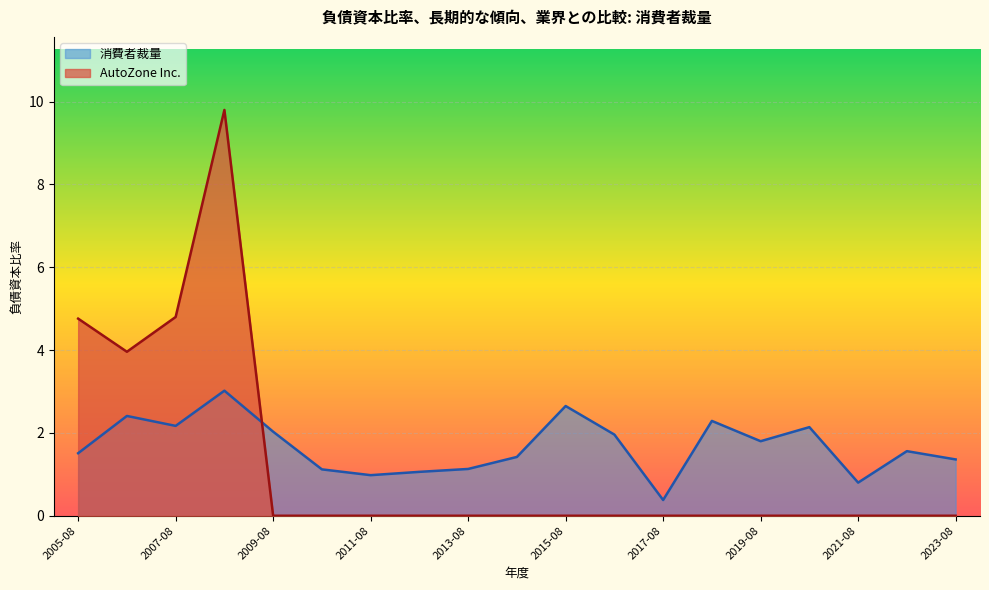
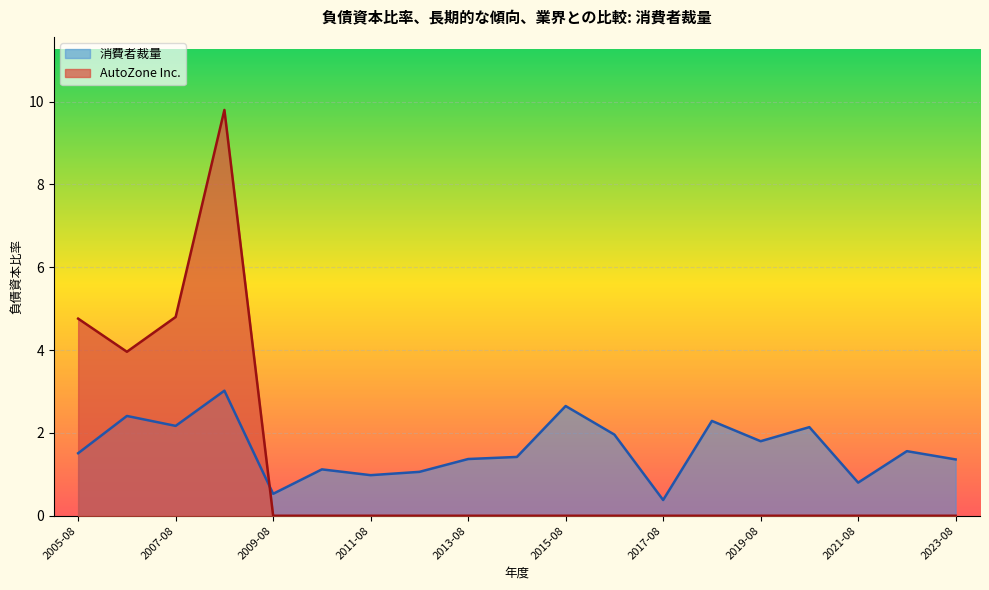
消費者裁量, 2009-08: 2.0 -> 0.5
消費者裁量, 2013-08: 1.1 -> 1.4
